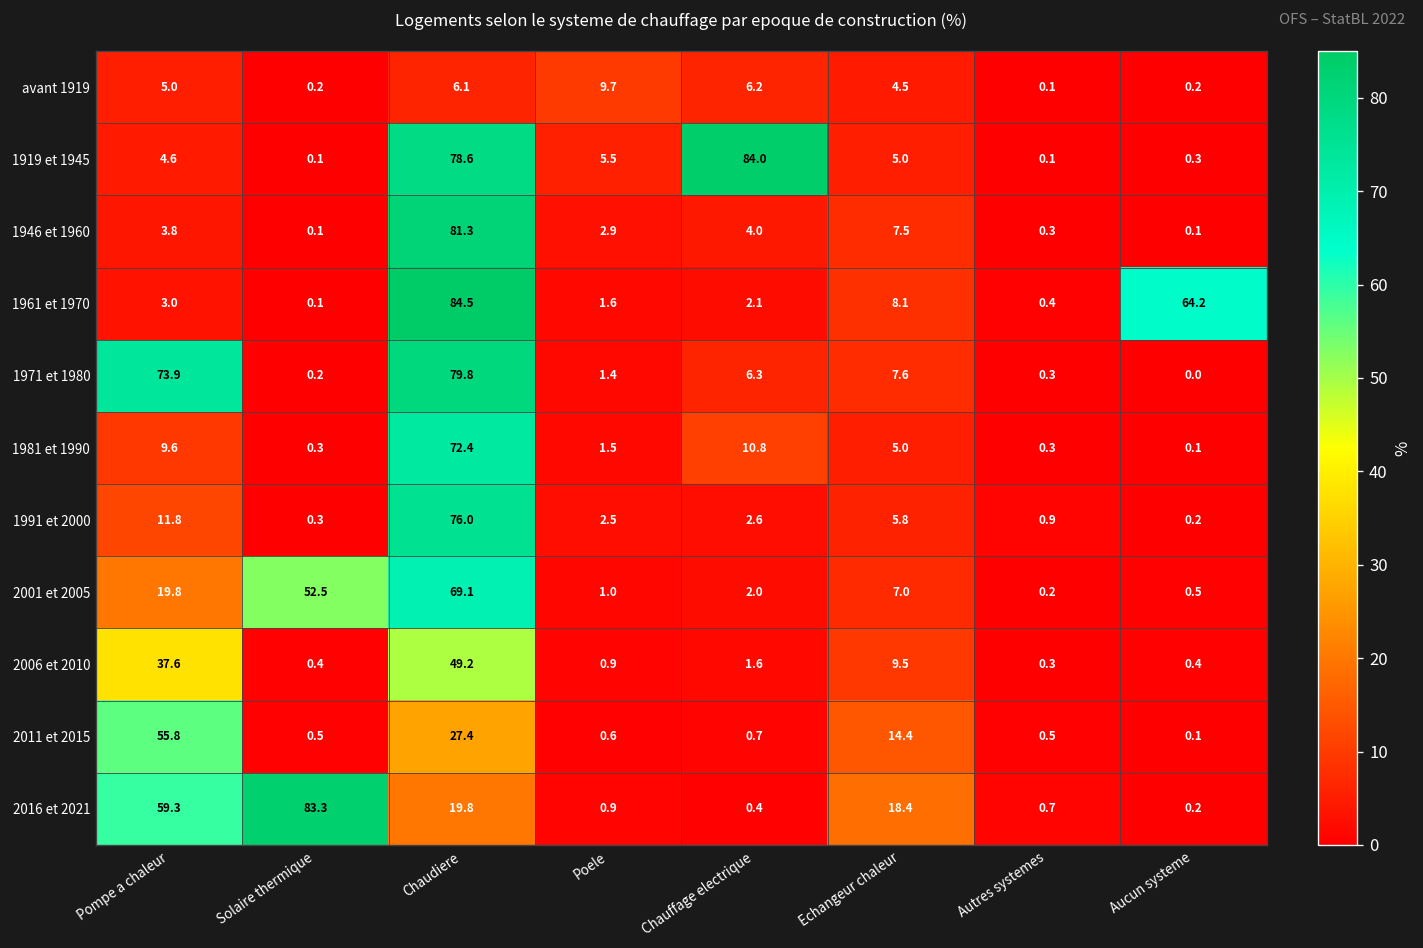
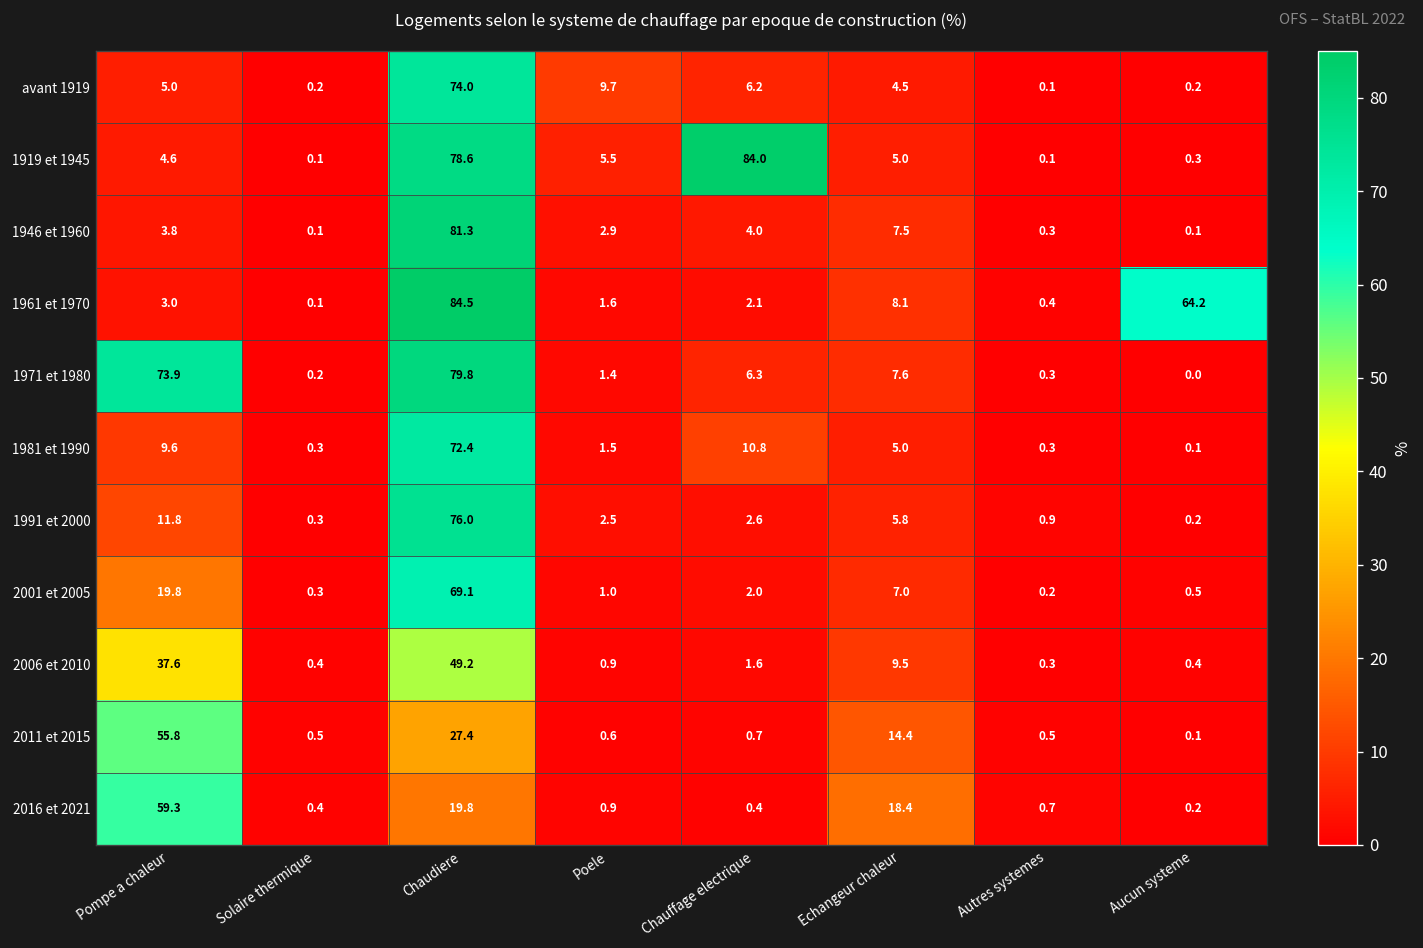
avant 1919, Chaudiere: 6.1 -> 74.0
2001 et 2005, Solaire thermique: 52.5 -> 0.3
2016 et 2021, Solaire thermique: 83.3 -> 0.4
